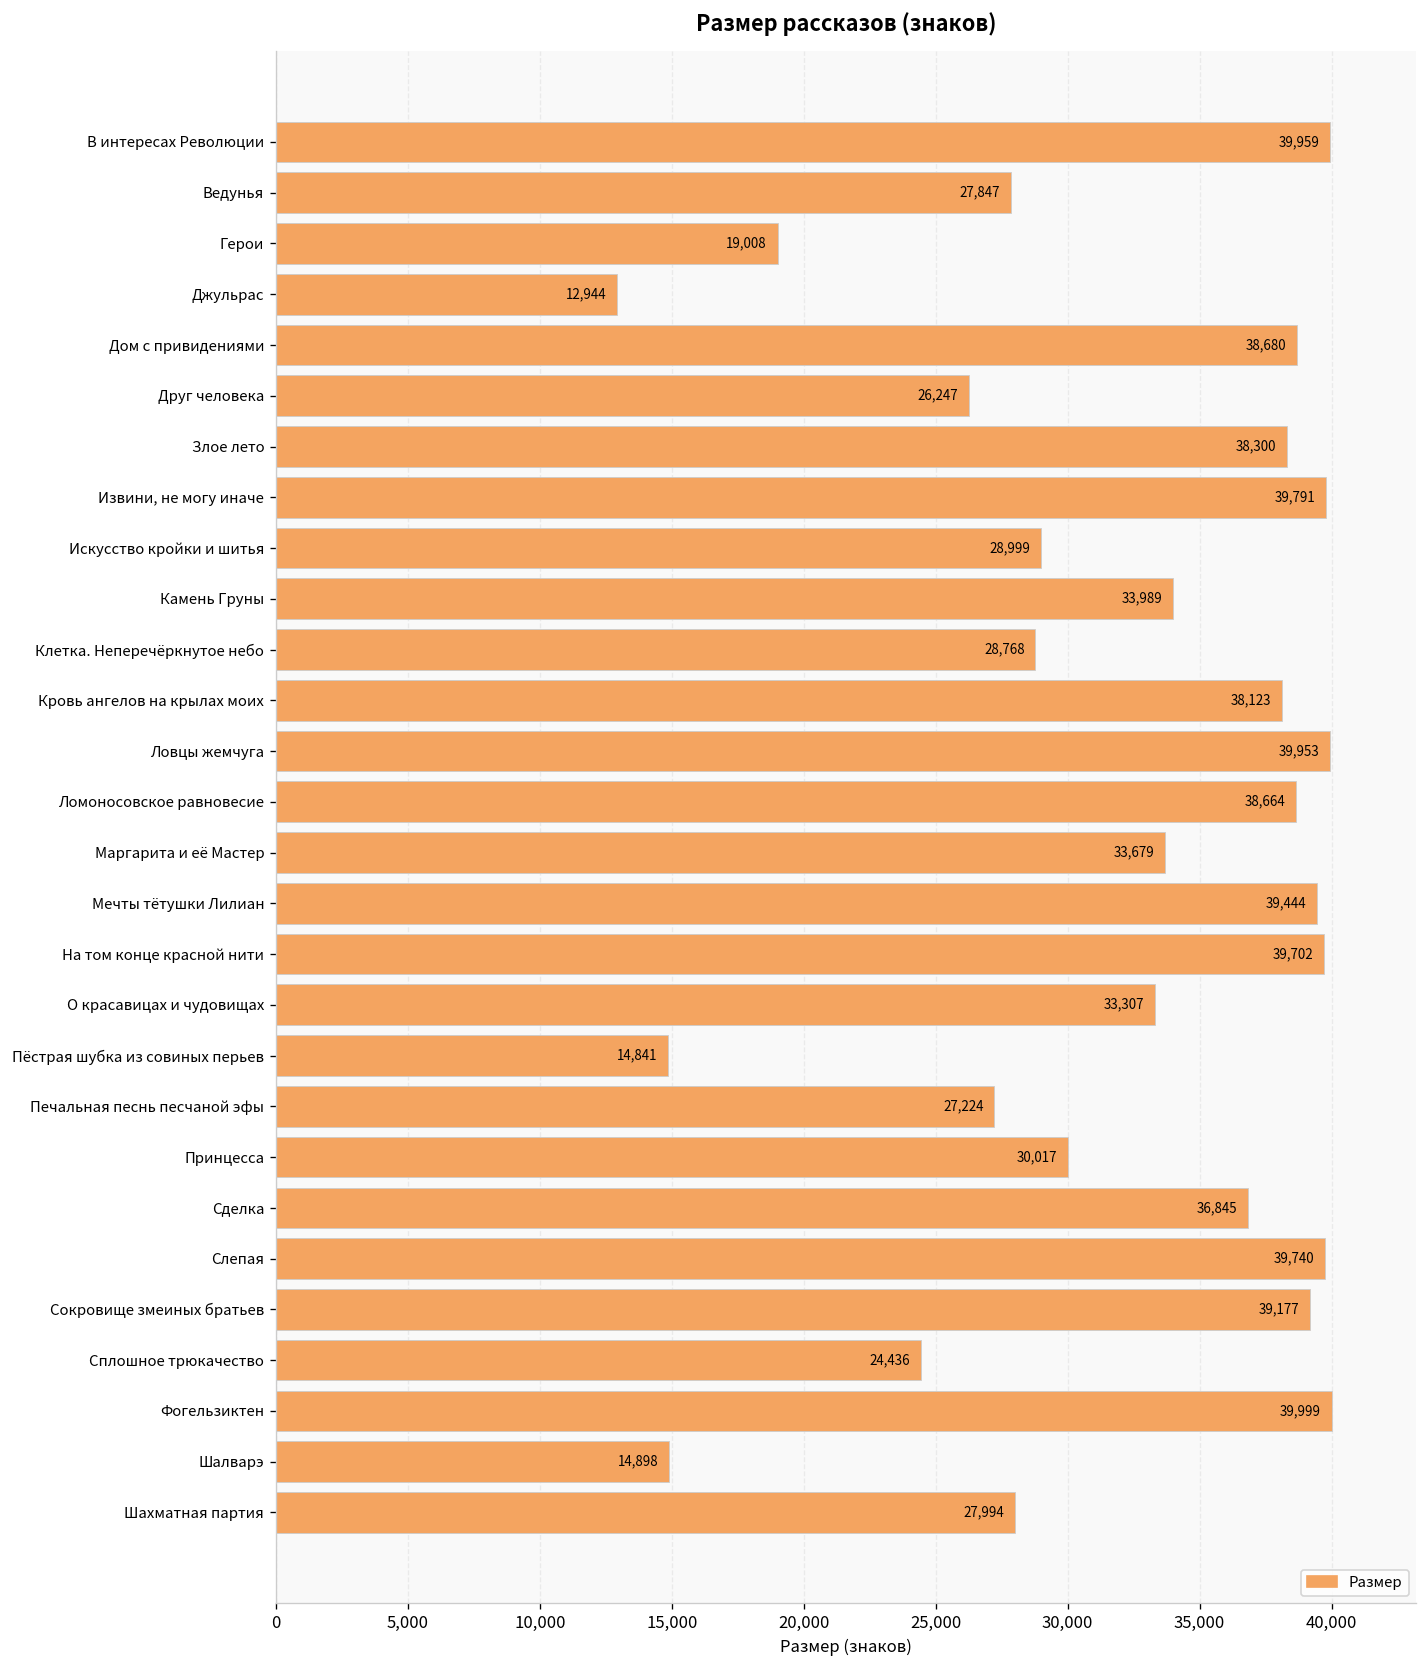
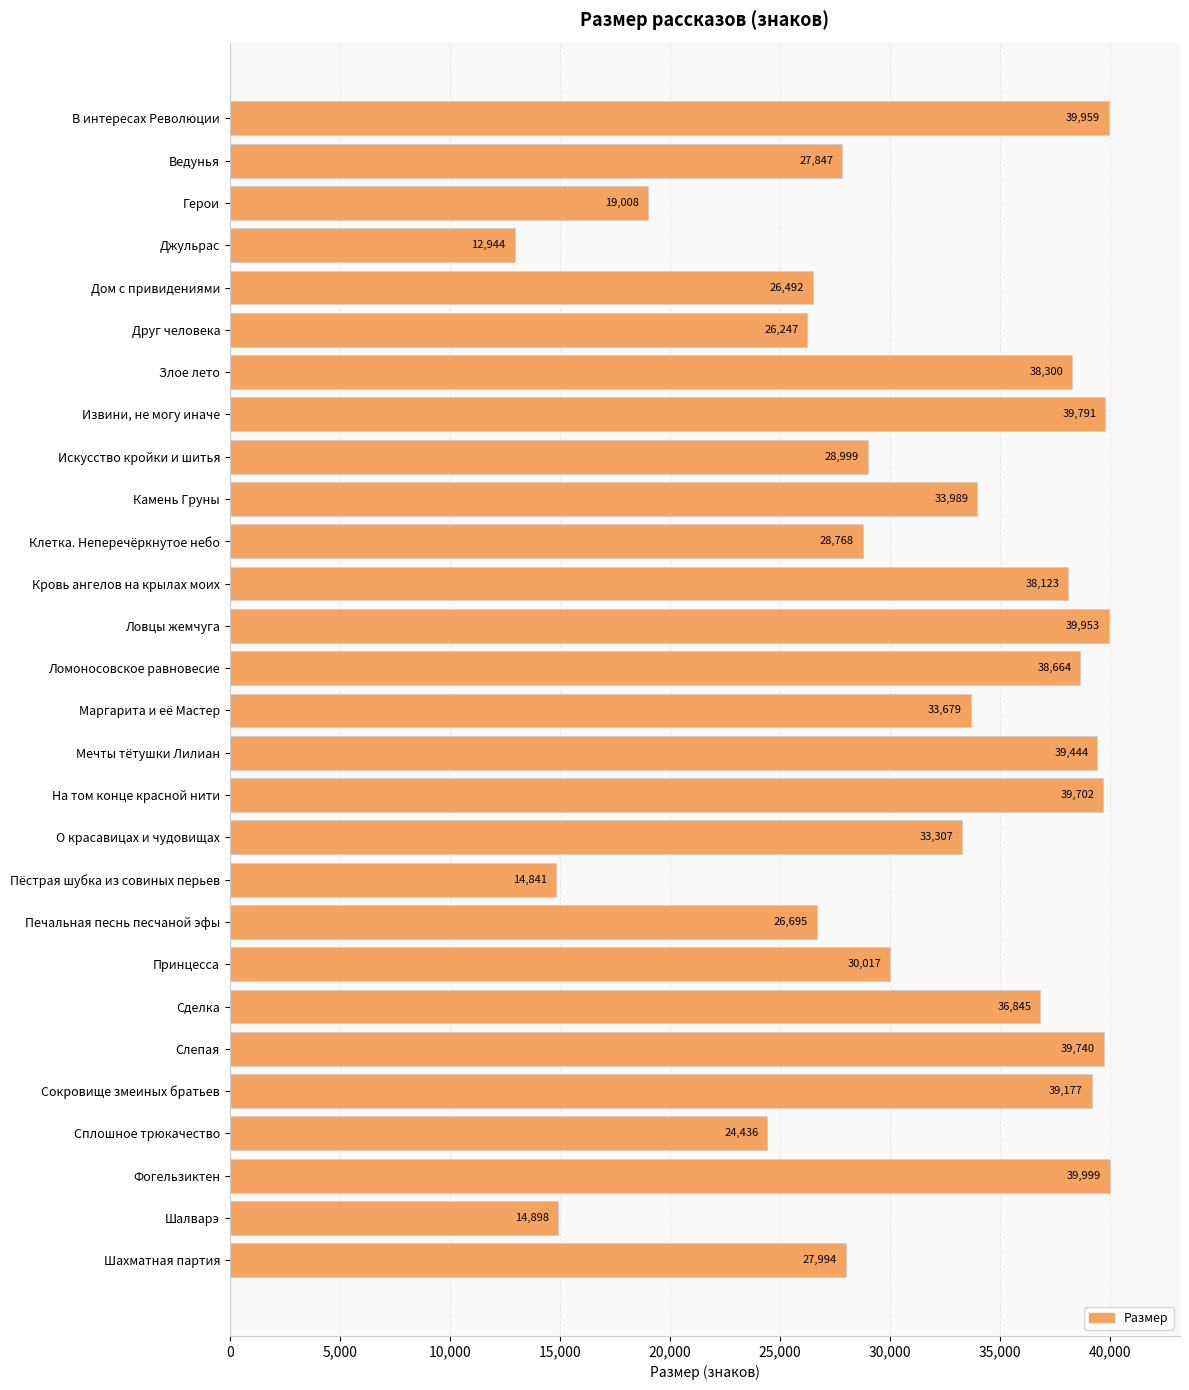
Дом с привидениями: 38,680 -> 26,492
Печальная песнь песчаной эфы: 27,224 -> 26,695
